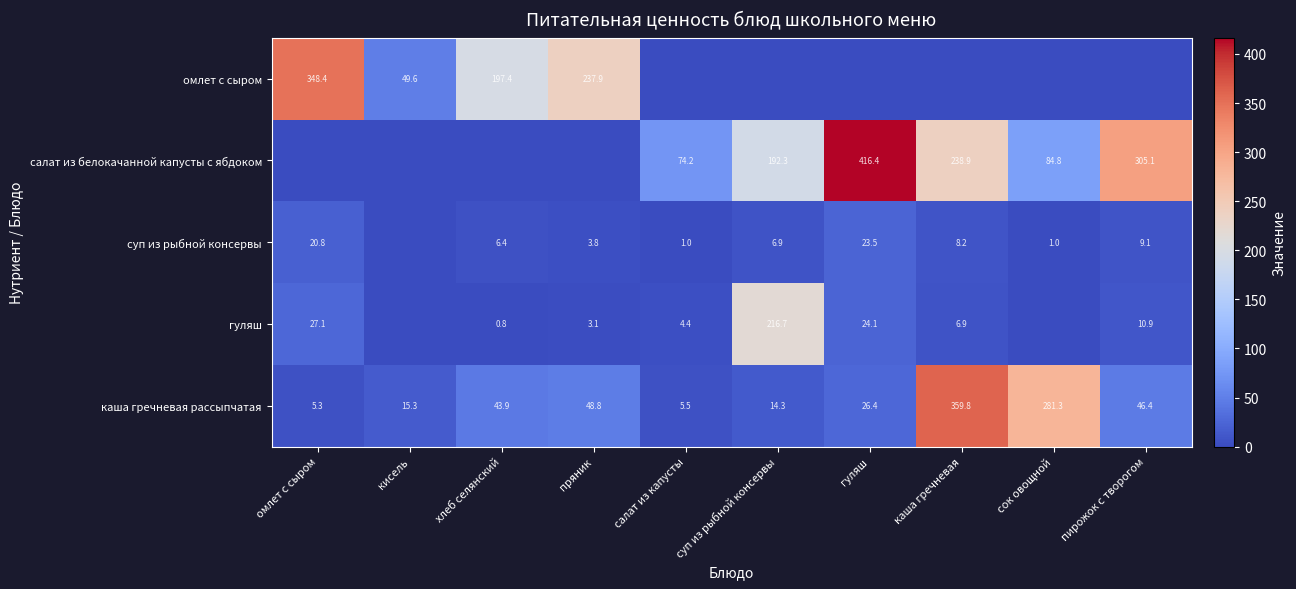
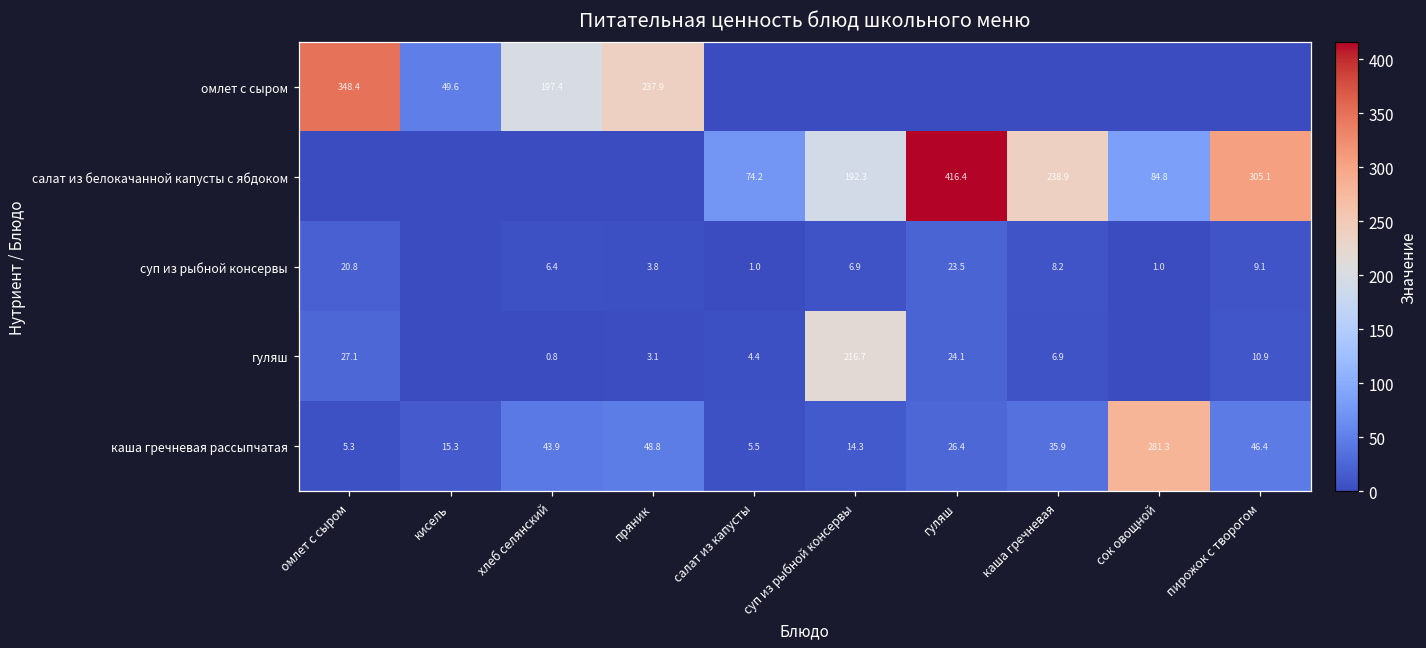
каша гречневая рассыпчатая, каша гречневая: 359.8 -> 35.9
